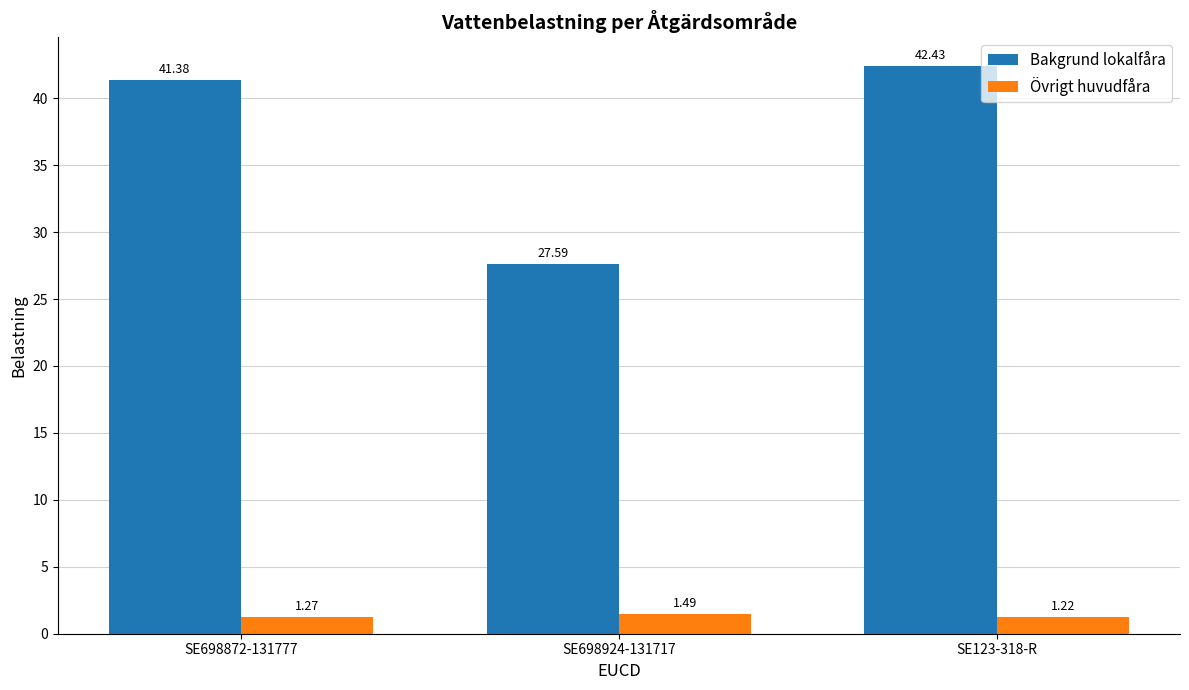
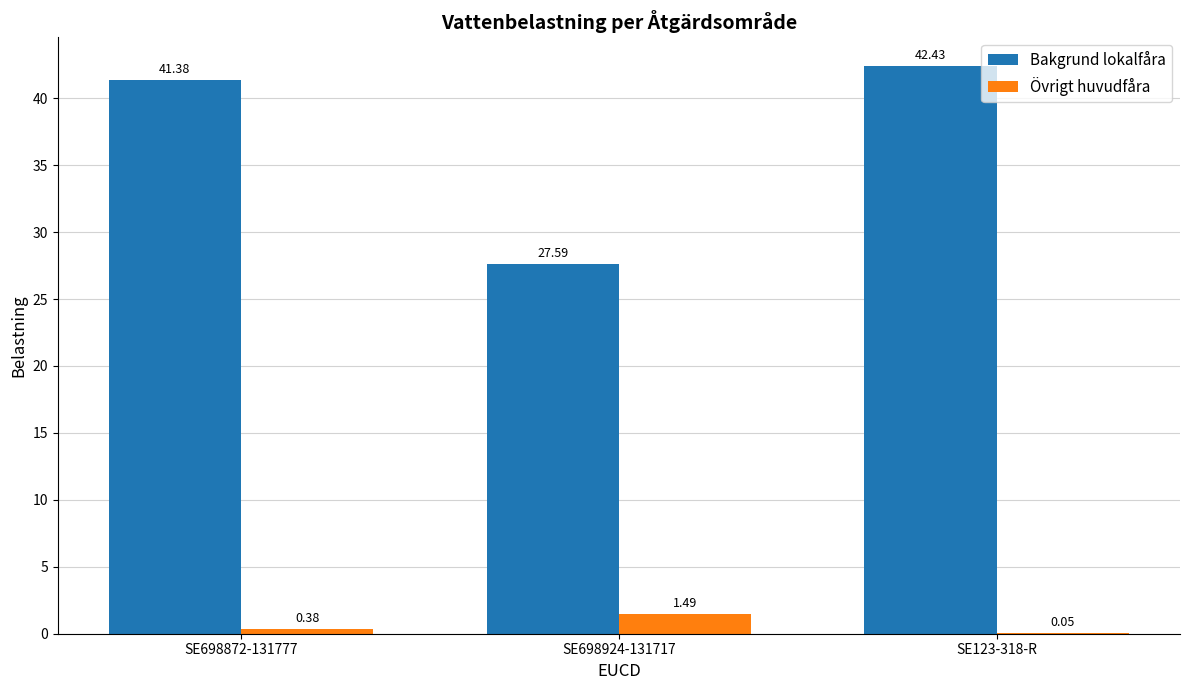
Övrigt huvudfåra, SE698872-131777: 1.27 -> 0.38
Övrigt huvudfåra, SE123-318-R: 1.22 -> 0.05
